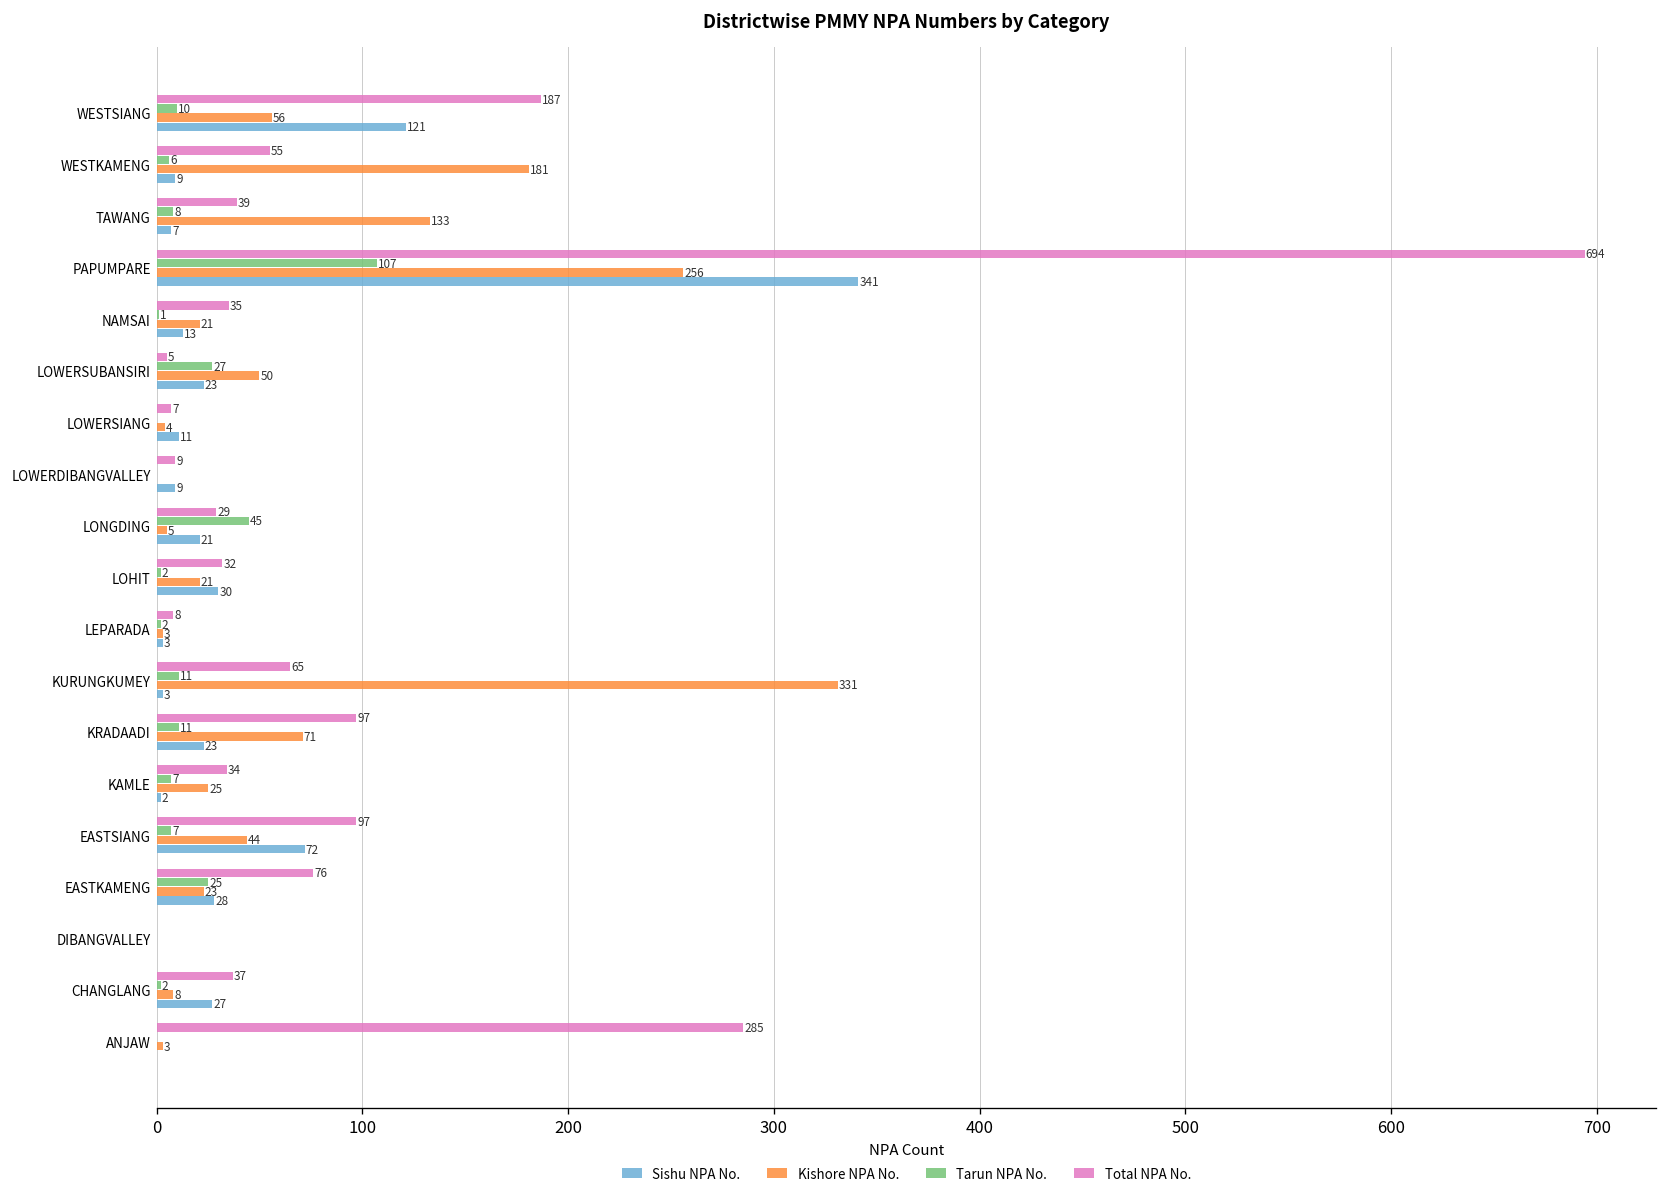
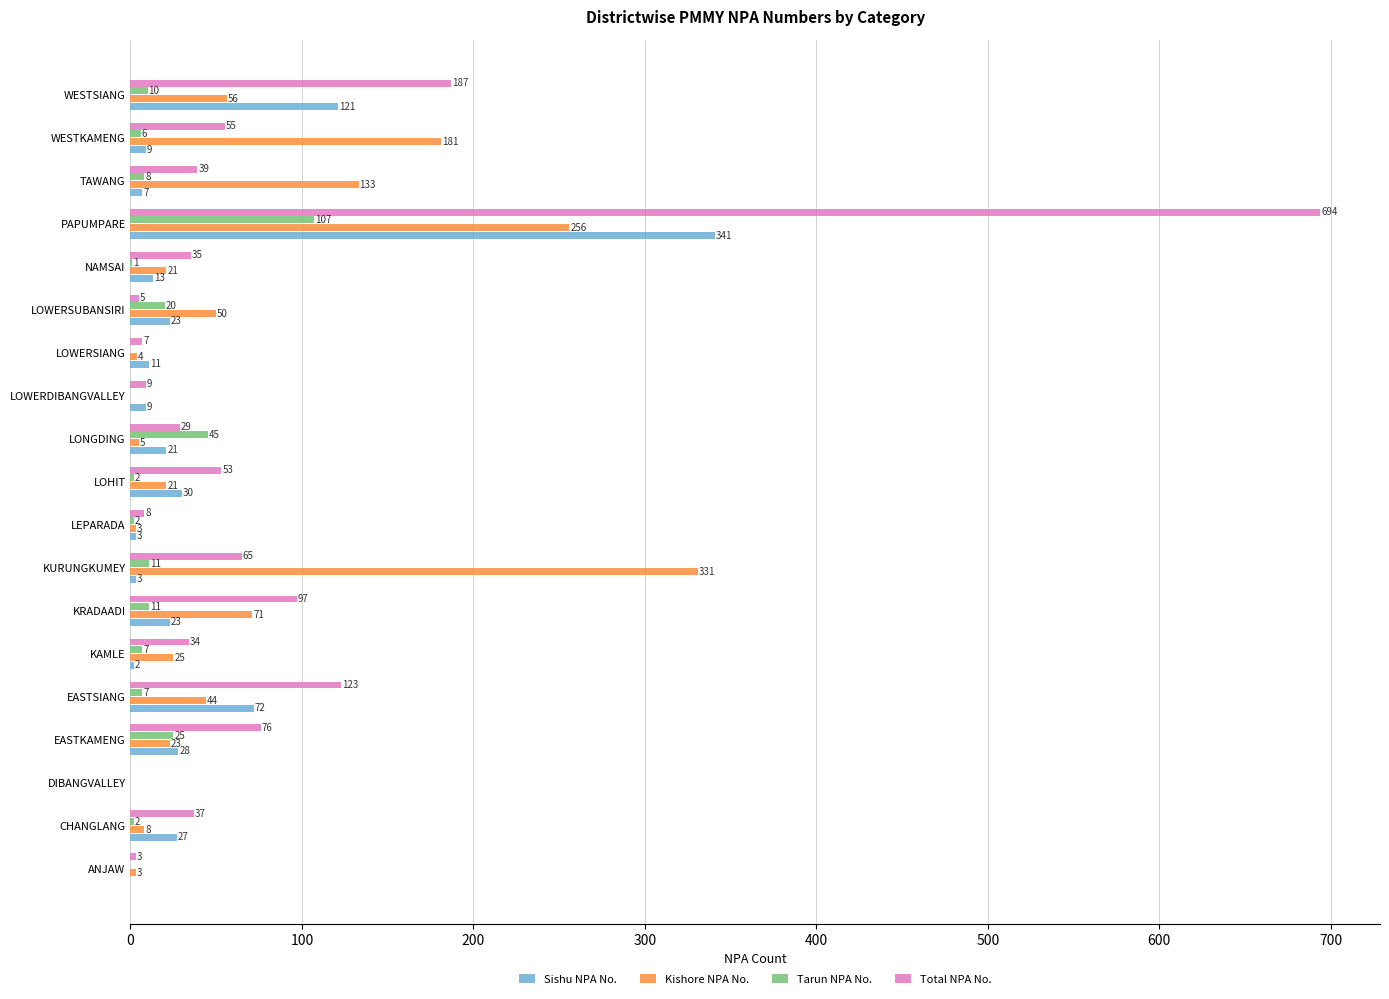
Tarun NPA No., LOWERSUBANSIRI: 27 -> 20
Total NPA No., LOHIT: 32 -> 53
Total NPA No., EASTSIANG: 97 -> 123
Total NPA No., ANJAW: 285 -> 3
